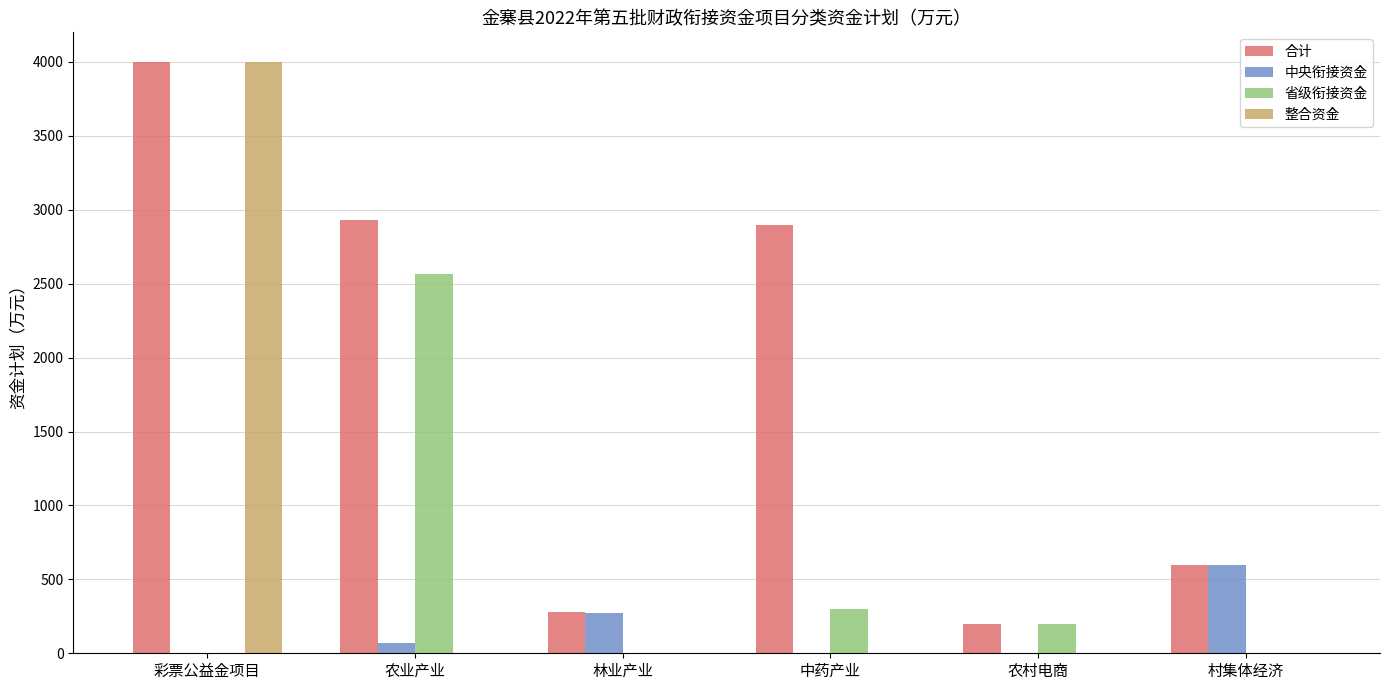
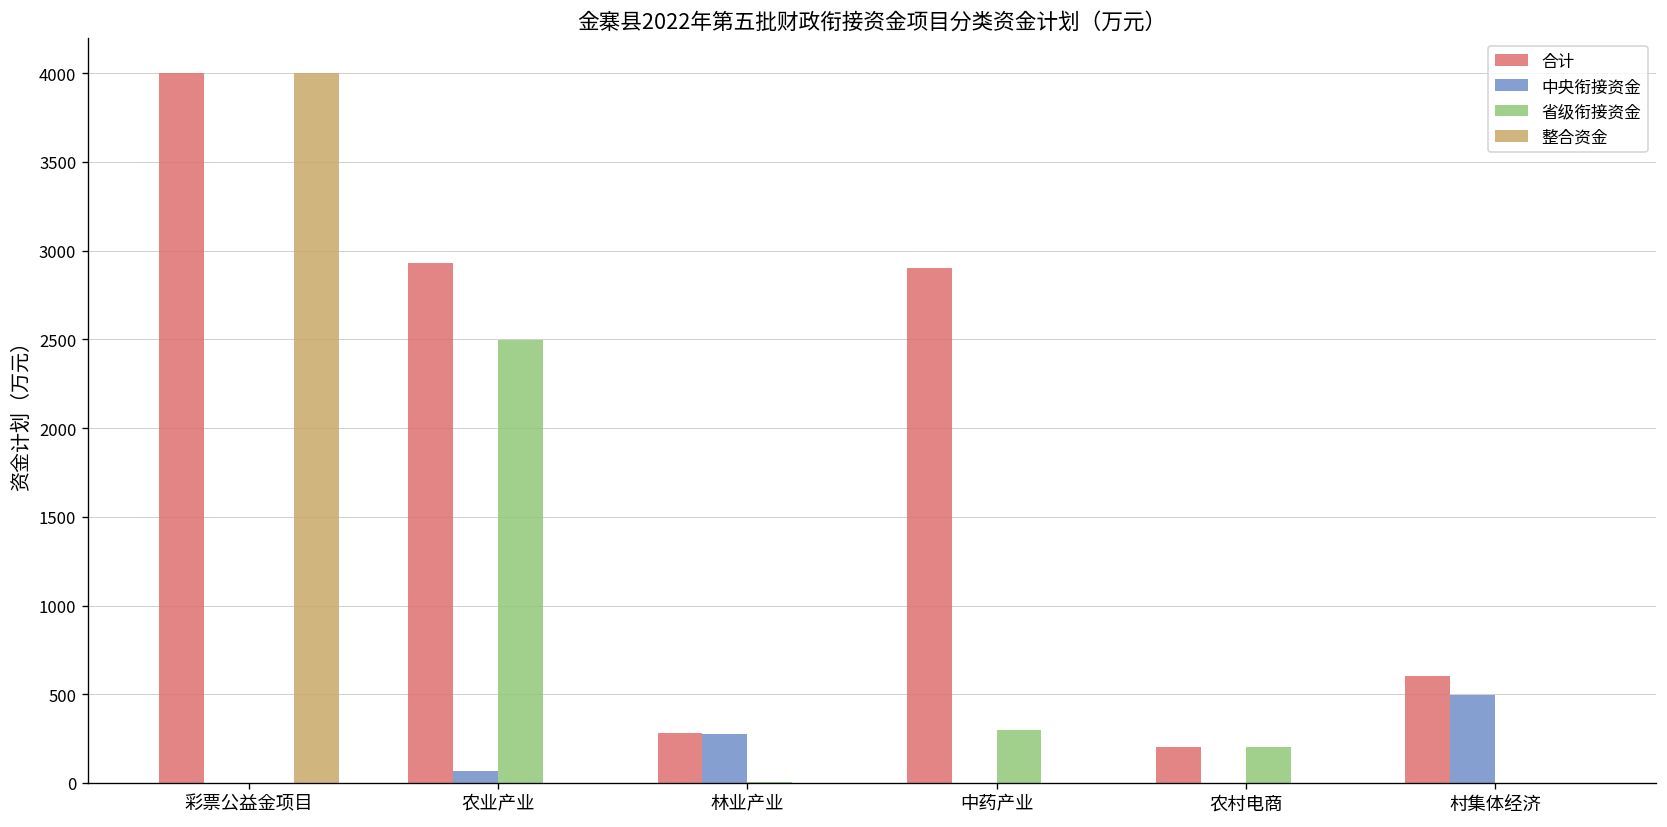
省级衔接资金, 农业产业: 2560 -> 2500
中央衔接资金, 村集体经济: 600 -> 500
